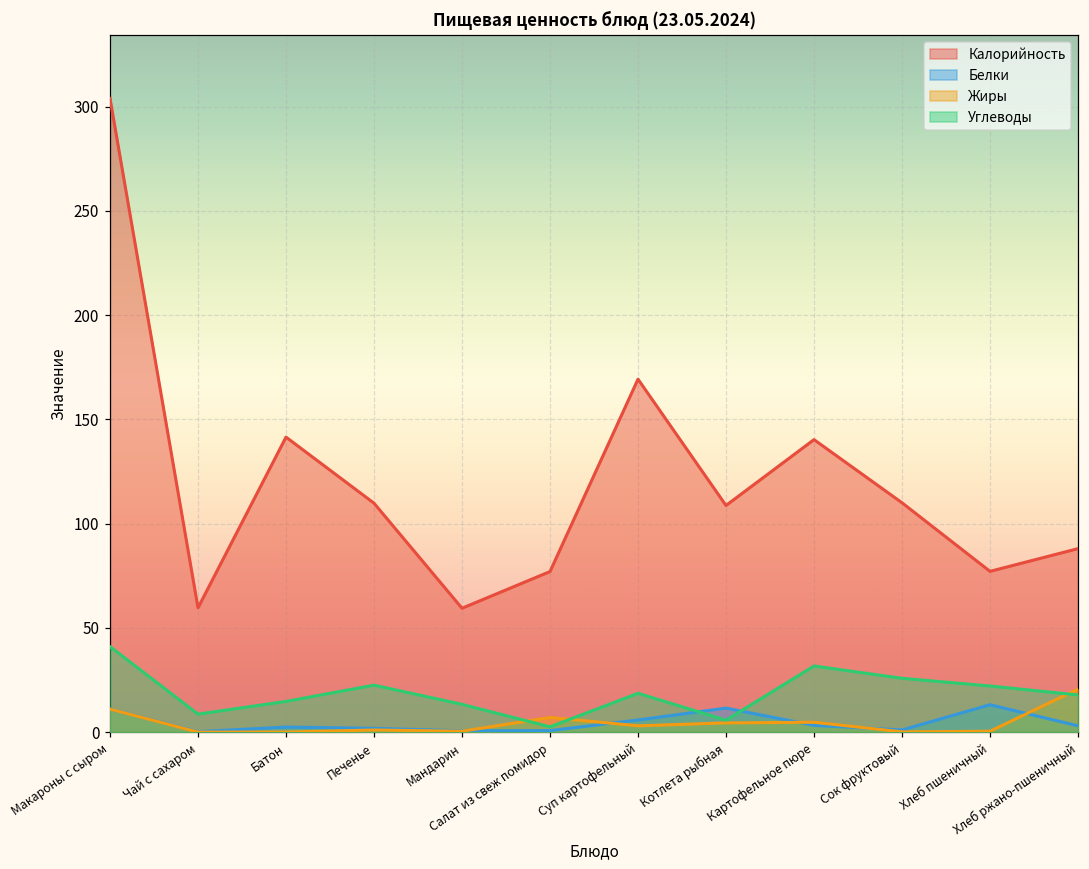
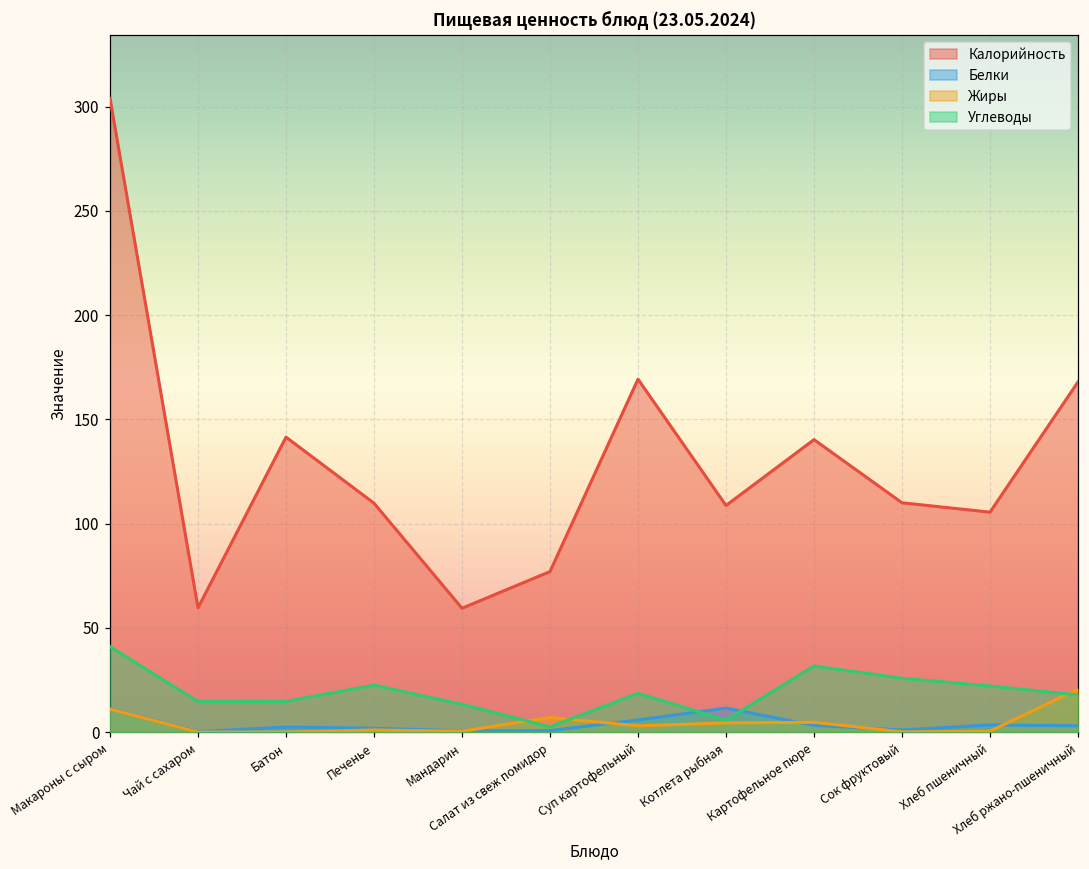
Углеводы, Чай с сахаром: 9 -> 15
Калорийность, Хлеб пшеничный: 77 -> 106
Белки, Хлеб пшеничный: 13 -> 3
Калорийность, Хлеб ржано-пшеничный: 88 -> 168
